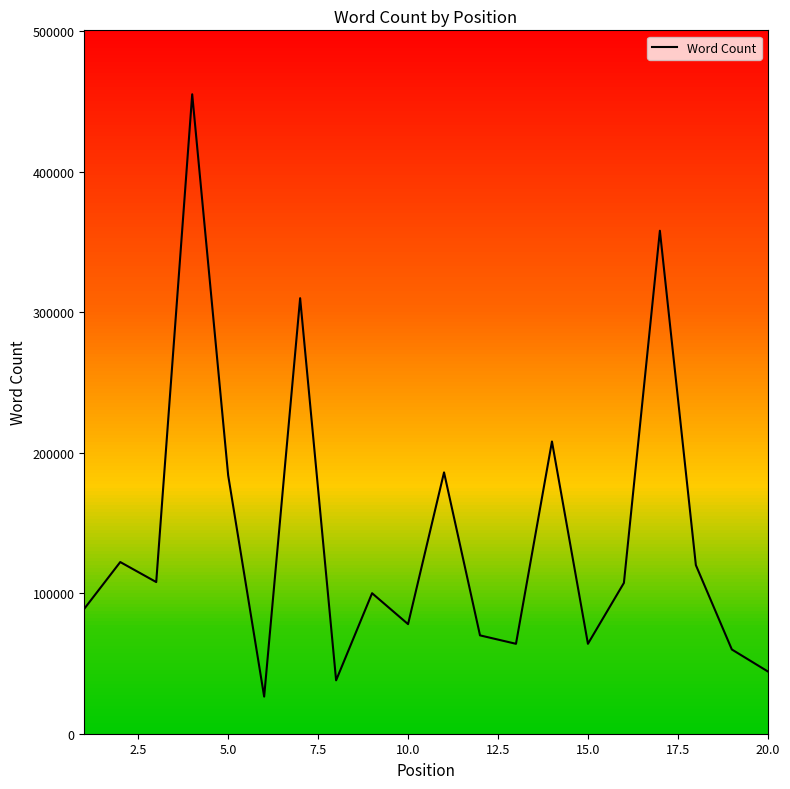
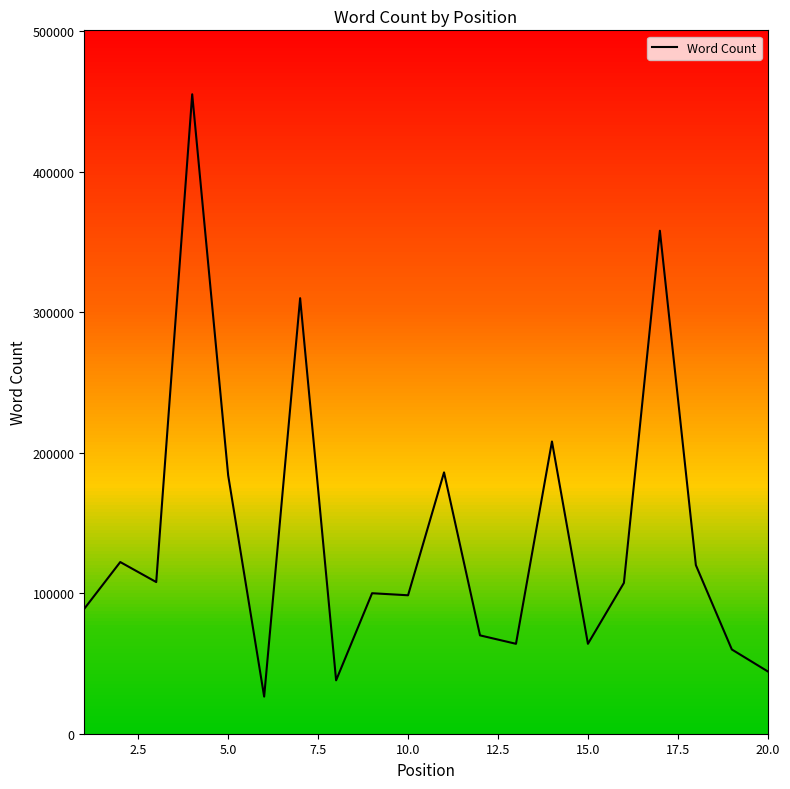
10.0: 78000 -> 99000
